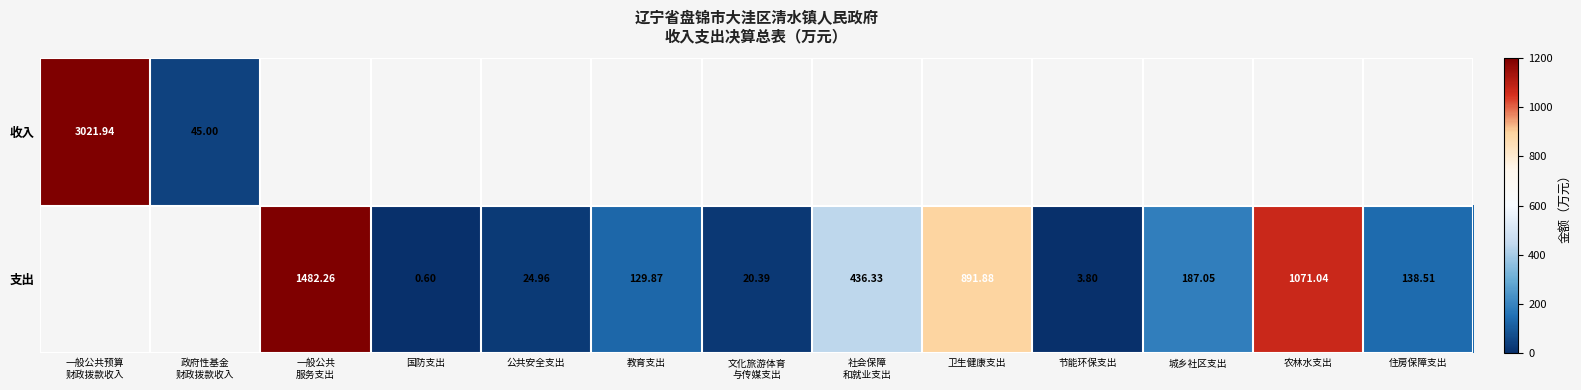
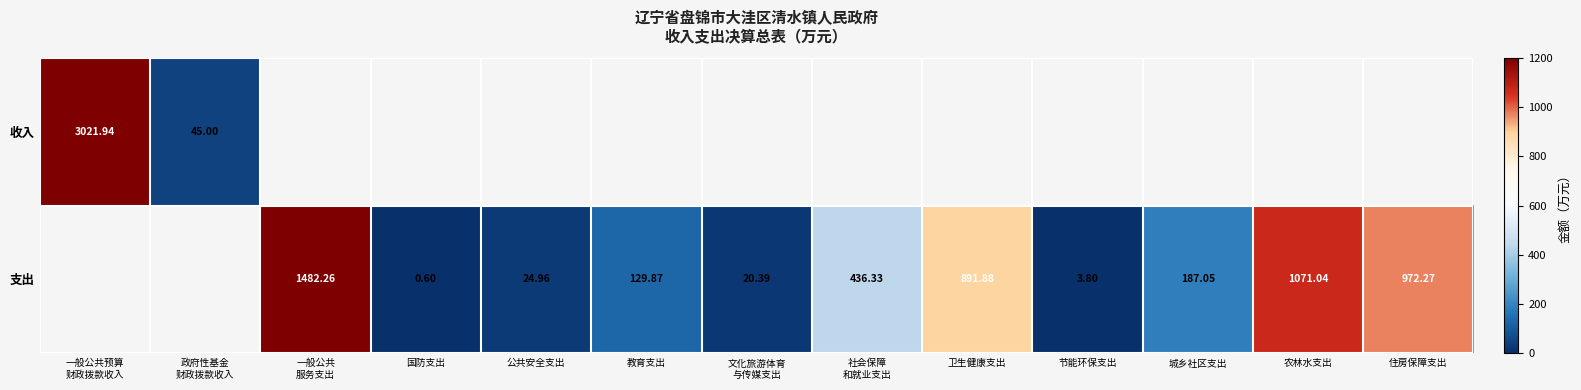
支出, 住房保障支出: 138.51 -> 972.27
